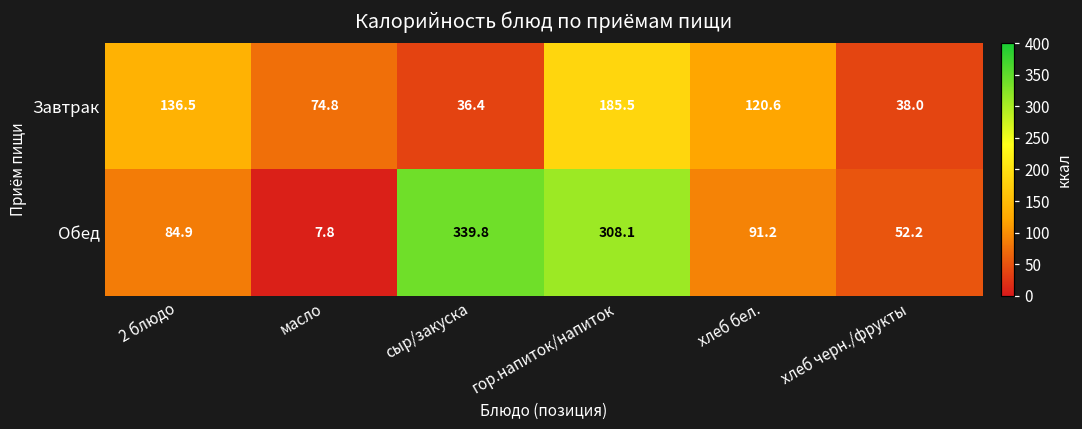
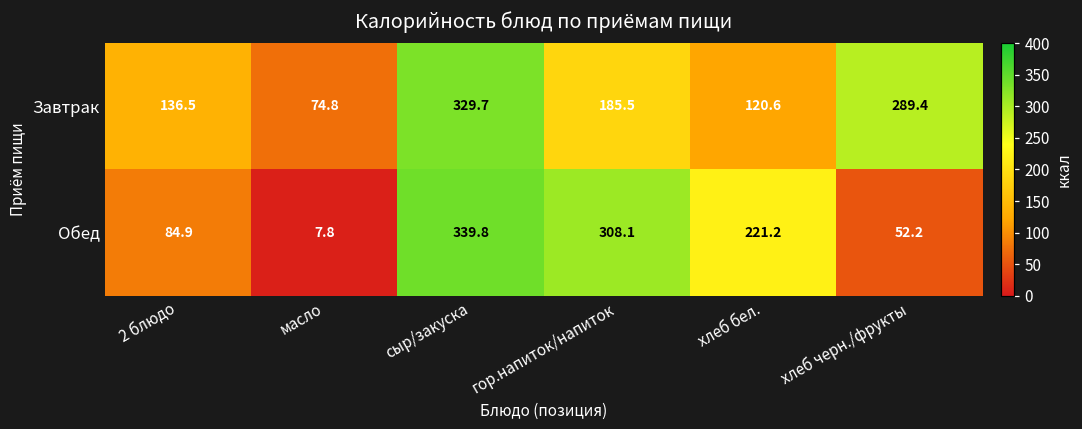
Завтрак, сыр/закуска: 36.4 -> 329.7
Завтрак, хлеб черн./фрукты: 38.0 -> 289.4
Обед, хлеб бел.: 91.2 -> 221.2
